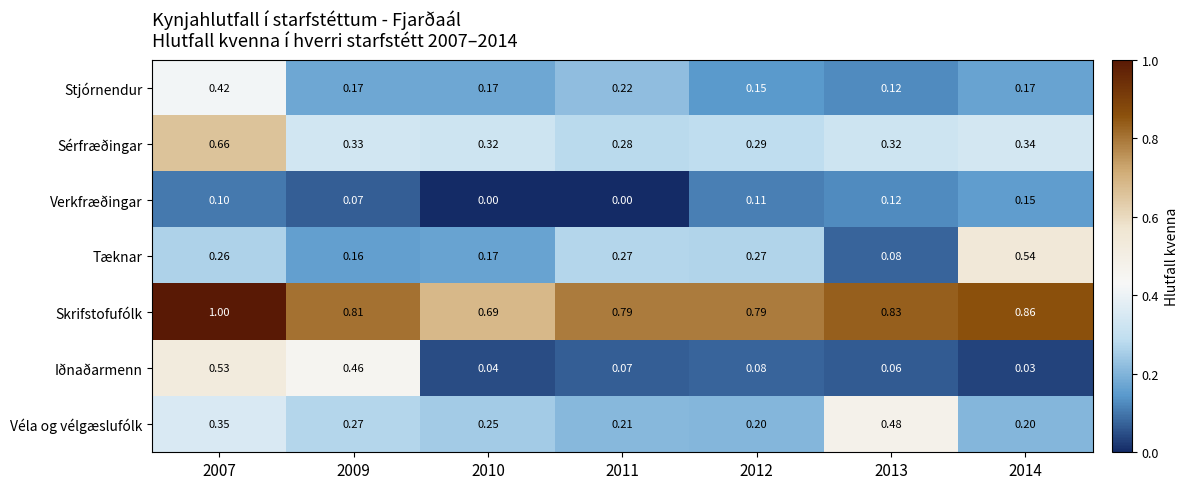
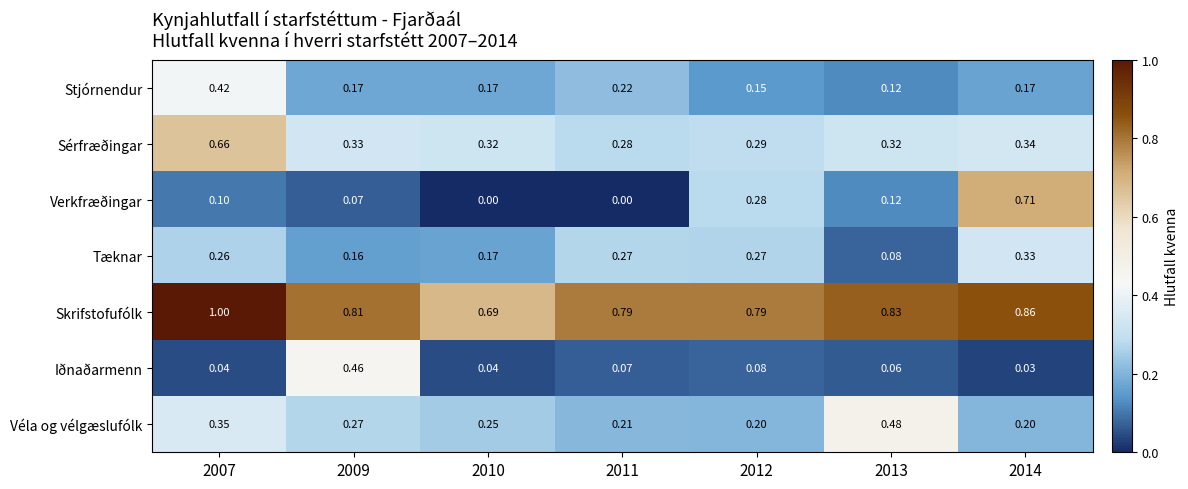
Verkfræðingar, 2012: 0.11 -> 0.28
Verkfræðingar, 2014: 0.15 -> 0.71
Tæknar, 2014: 0.54 -> 0.33
Iðnaðarmenn, 2007: 0.53 -> 0.04
